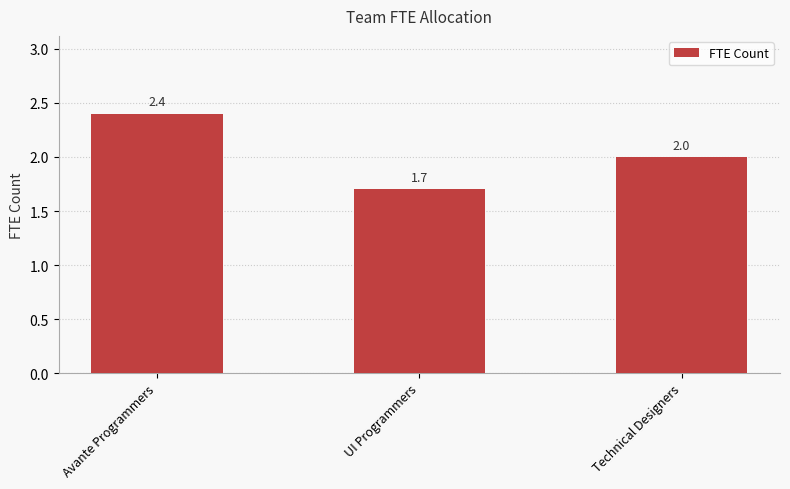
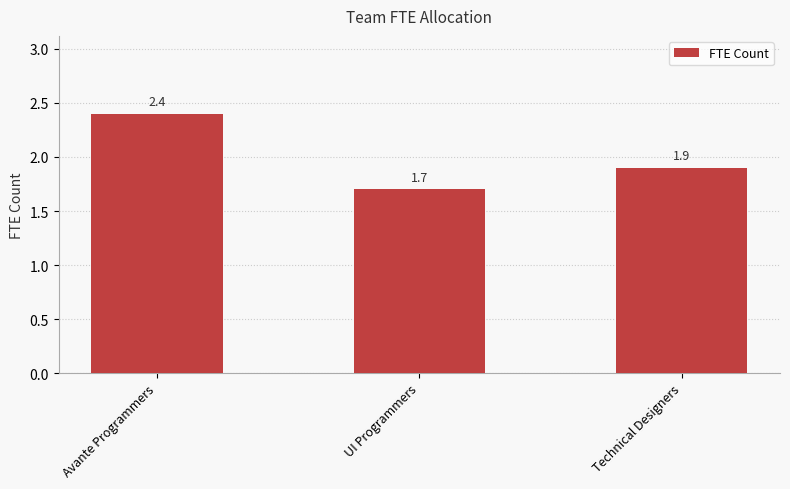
Technical Designers: 2.0 -> 1.9
